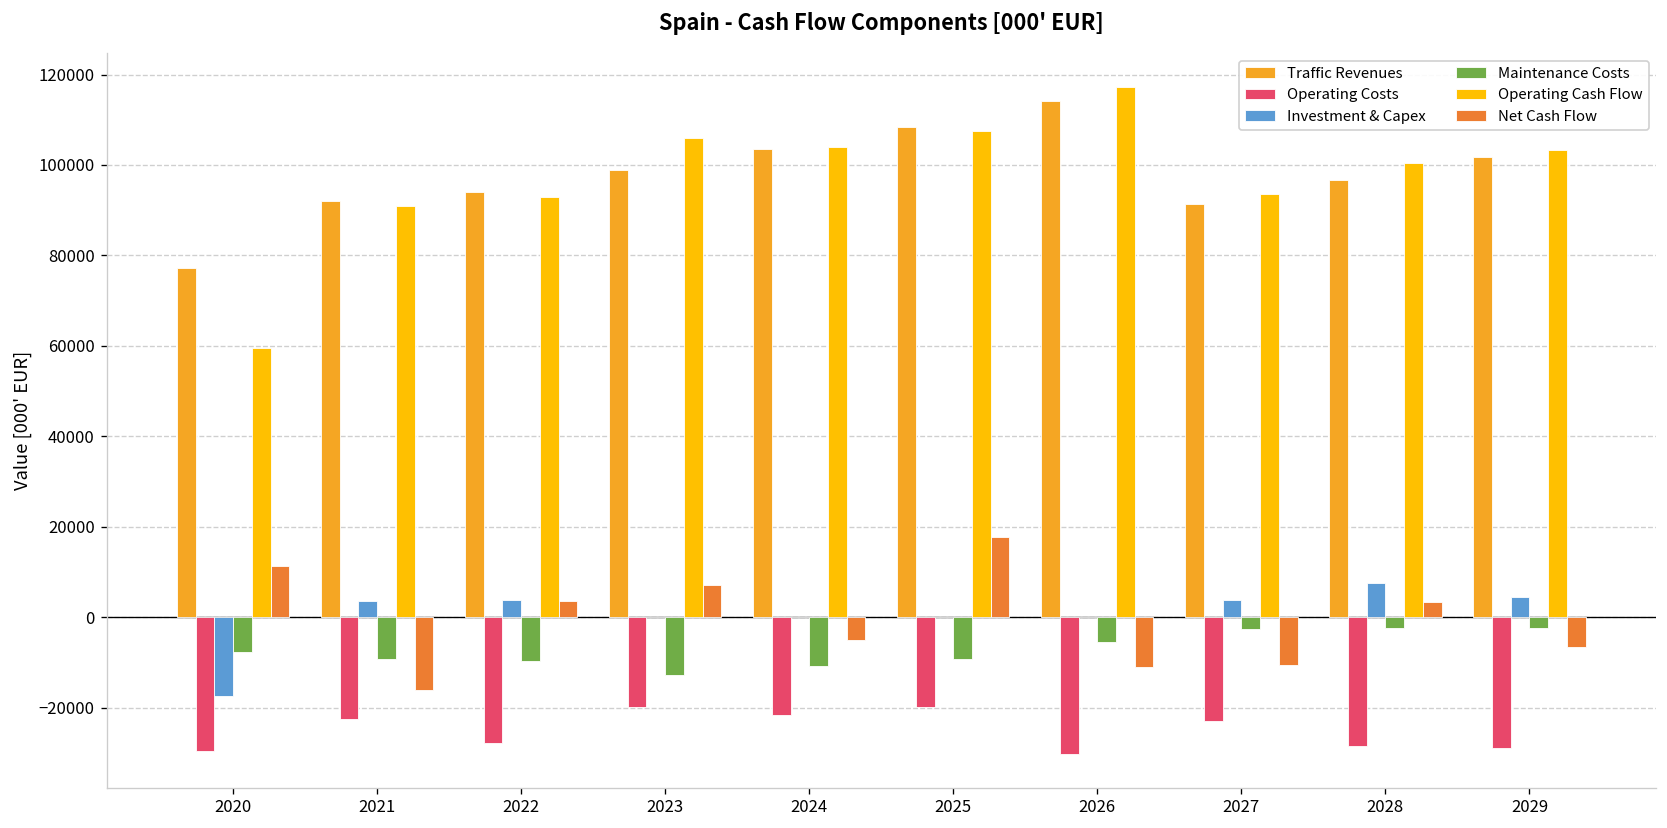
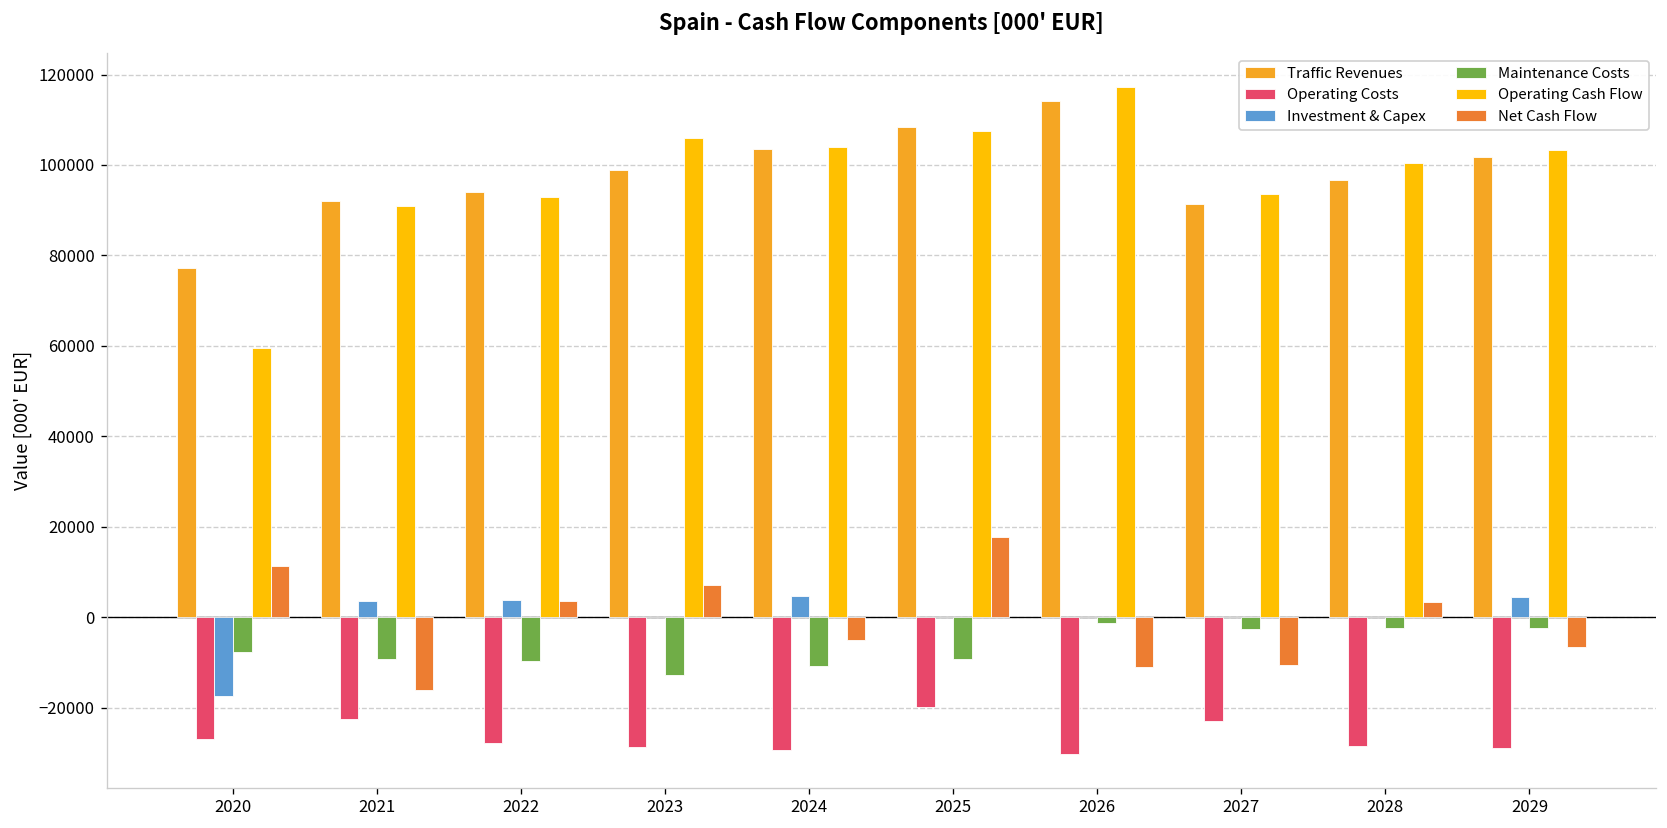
Operating Costs, 2020: -30000 -> -27000
Operating Costs, 2023: -20000 -> -29000
Operating Costs, 2024: -22000 -> -29000
Investment & Capex, 2024: 0 -> 5000
Maintenance Costs, 2026: -5000 -> -1000
Investment & Capex, 2027: 4000 -> 0
Investment & Capex, 2028: 7000 -> 0
